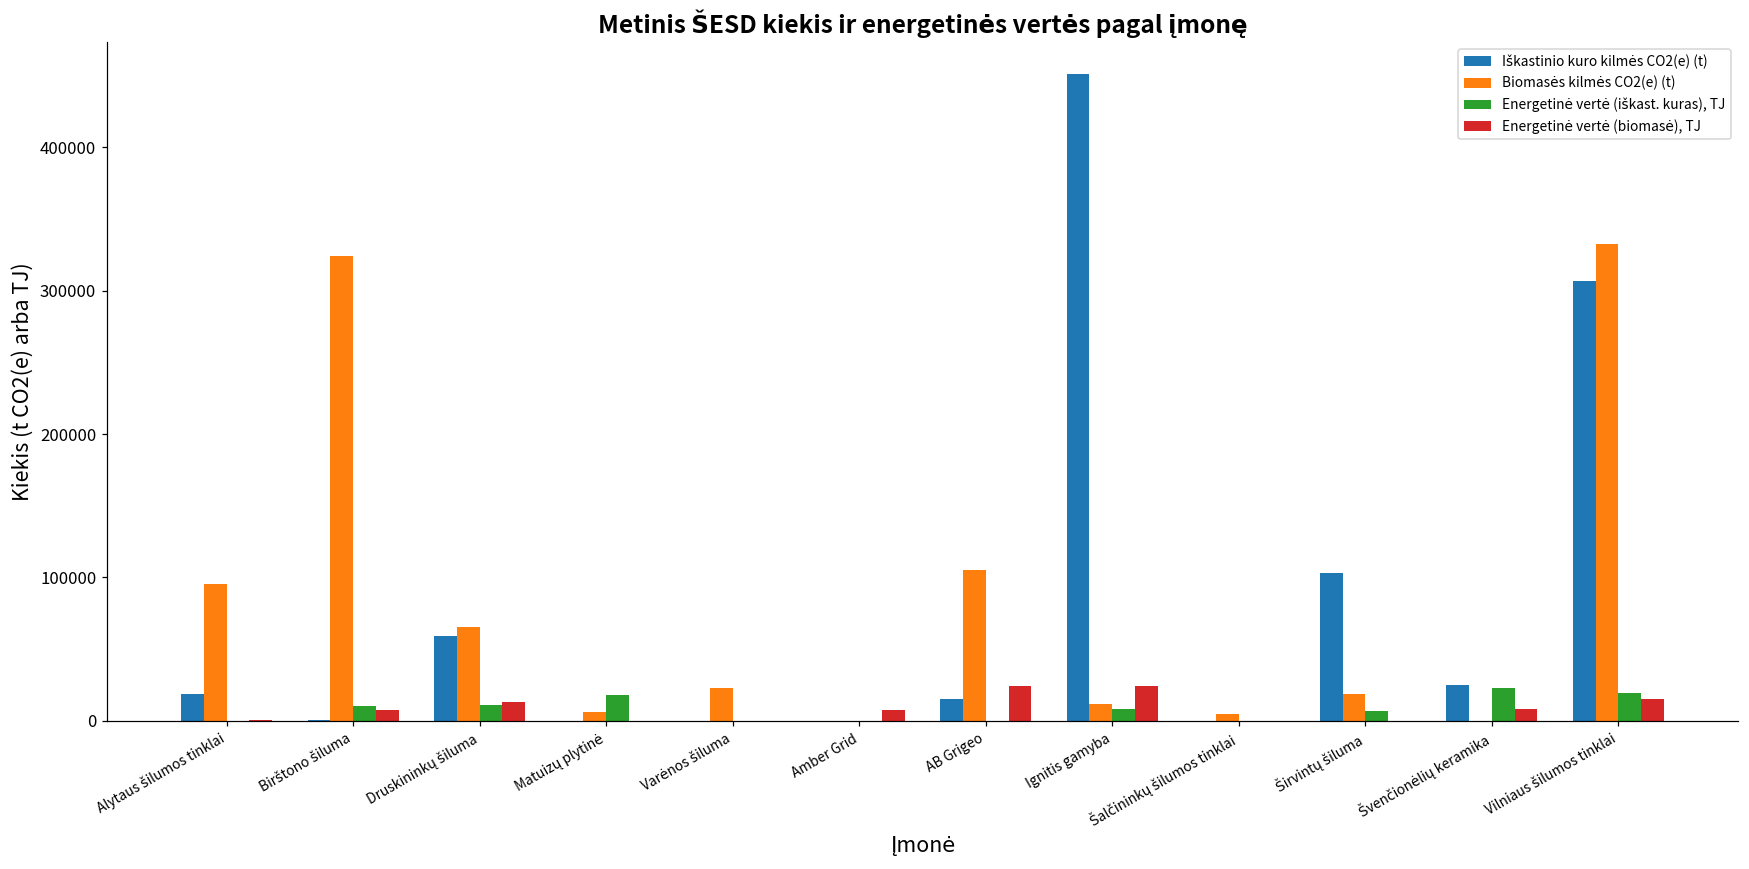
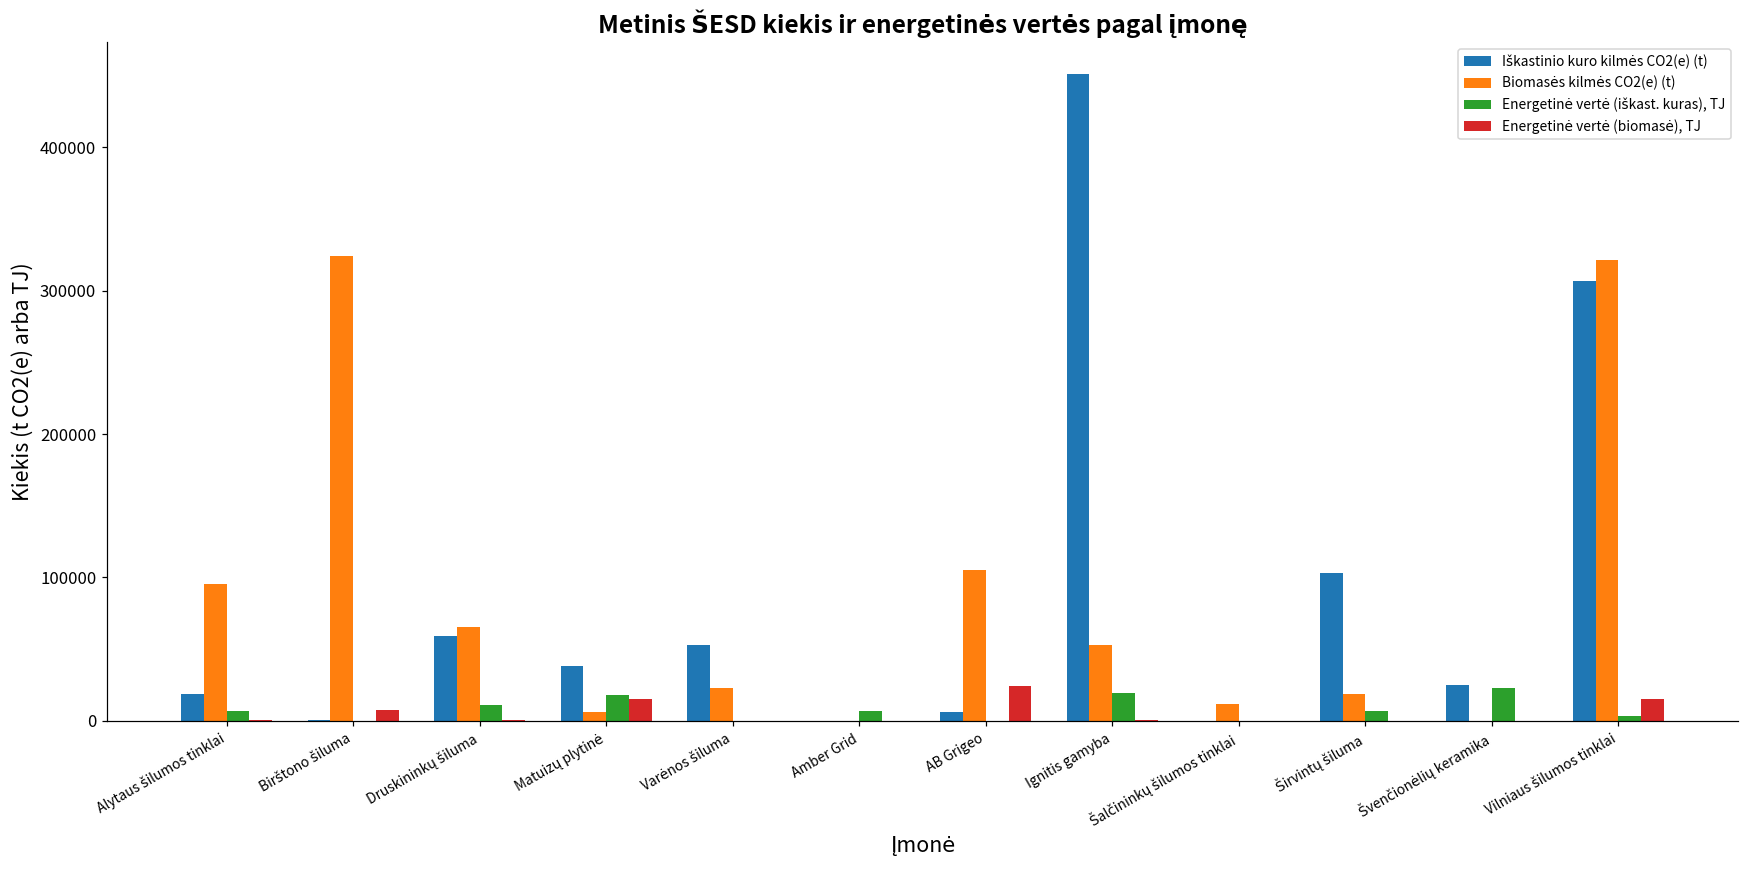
Energetinė vertė (iškast. kuras), TJ, Alytaus šilumos tinklai: 0 -> 7000
Energetinė vertė (iškast. kuras), TJ, Birštono šiluma: 11000 -> 0
Energetinė vertė (biomasė), TJ, Druskininkų šiluma: 13000 -> 1000
Iškastinio kuro kilmės CO2(e) (t), Matuizų plytinė: 0 -> 38000
Energetinė vertė (biomasė), TJ, Matuizų plytinė: 0 -> 16000
Iškastinio kuro kilmės CO2(e) (t), Varėnos šiluma: 0 -> 53000
Energetinė vertė (iškast. kuras), TJ, Amber Grid: 0 -> 7000
Energetinė vertė (biomasė), TJ, Amber Grid: 7000 -> 0
Iškastinio kuro kilmės CO2(e) (t), AB Grigeo: 15000 -> 7000
Biomasės kilmės CO2(e) (t), Ignitis gamyba: 12000 -> 53000
Energetinė vertė (iškast. kuras), TJ, Ignitis gamyba: 8000 -> 19000
Energetinė vertė (biomasė), TJ, Ignitis gamyba: 25000 -> 1000
Biomasės kilmės CO2(e) (t), Šalčininkų šilumos tinklai: 5000 -> 12000
Energetinė vertė (biomasė), TJ, Švenčionėlių keramika: 8000 -> 0
Biomasės kilmės CO2(e) (t), Vilniaus šilumos tinklai: 333000 -> 321000
Energetinė vertė (iškast. kuras), TJ, Vilniaus šilumos tinklai: 19000 -> 4000
